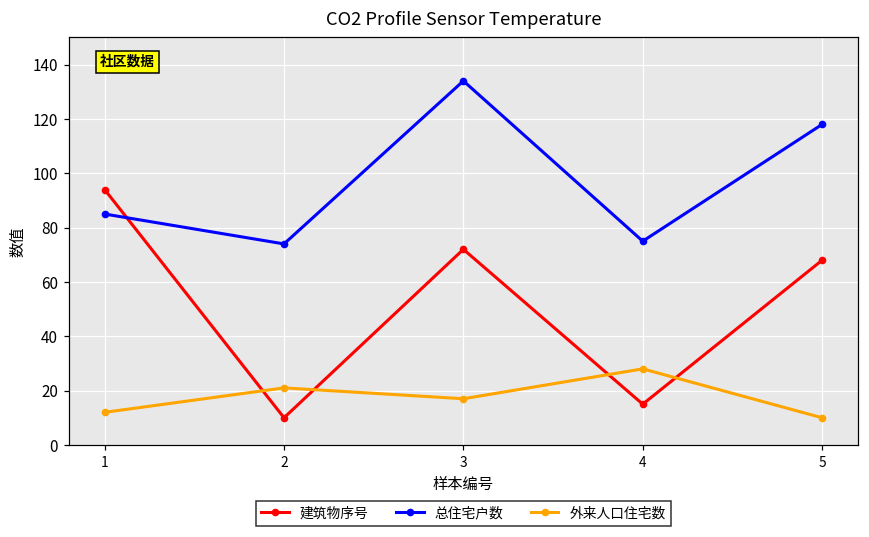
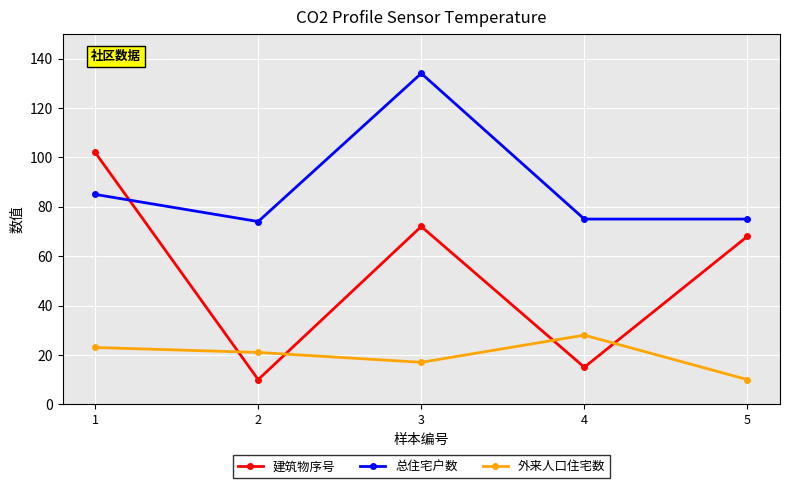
建筑物序号, 1: 94 -> 102
外来人口住宅数, 1: 12 -> 23
总住宅户数, 5: 118 -> 75
